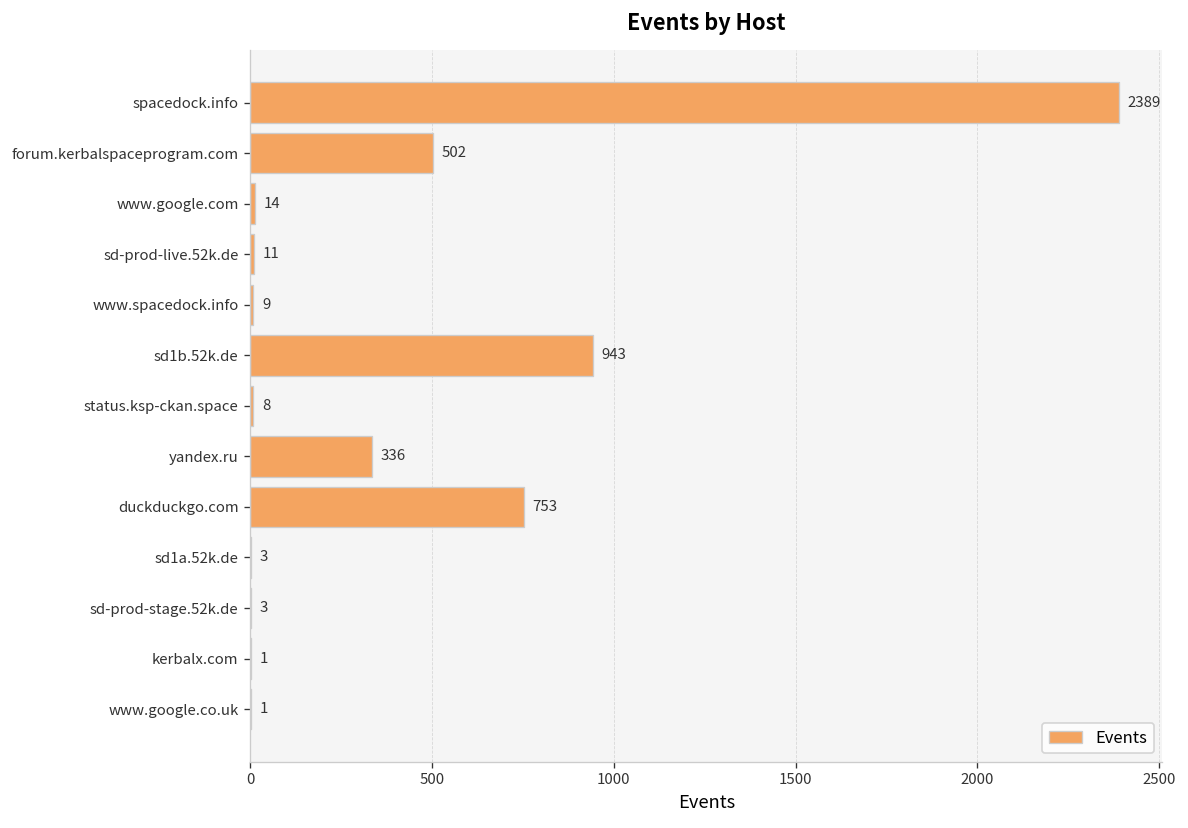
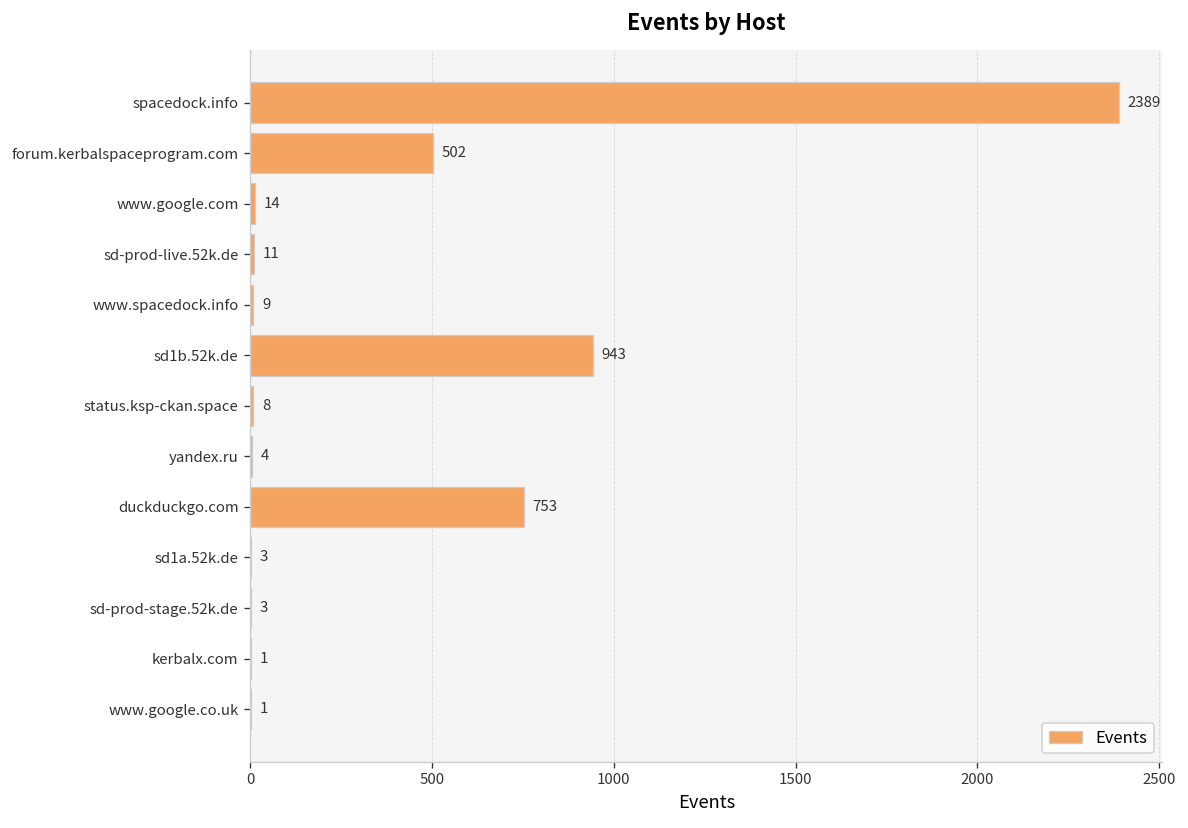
yandex.ru: 336 -> 4
